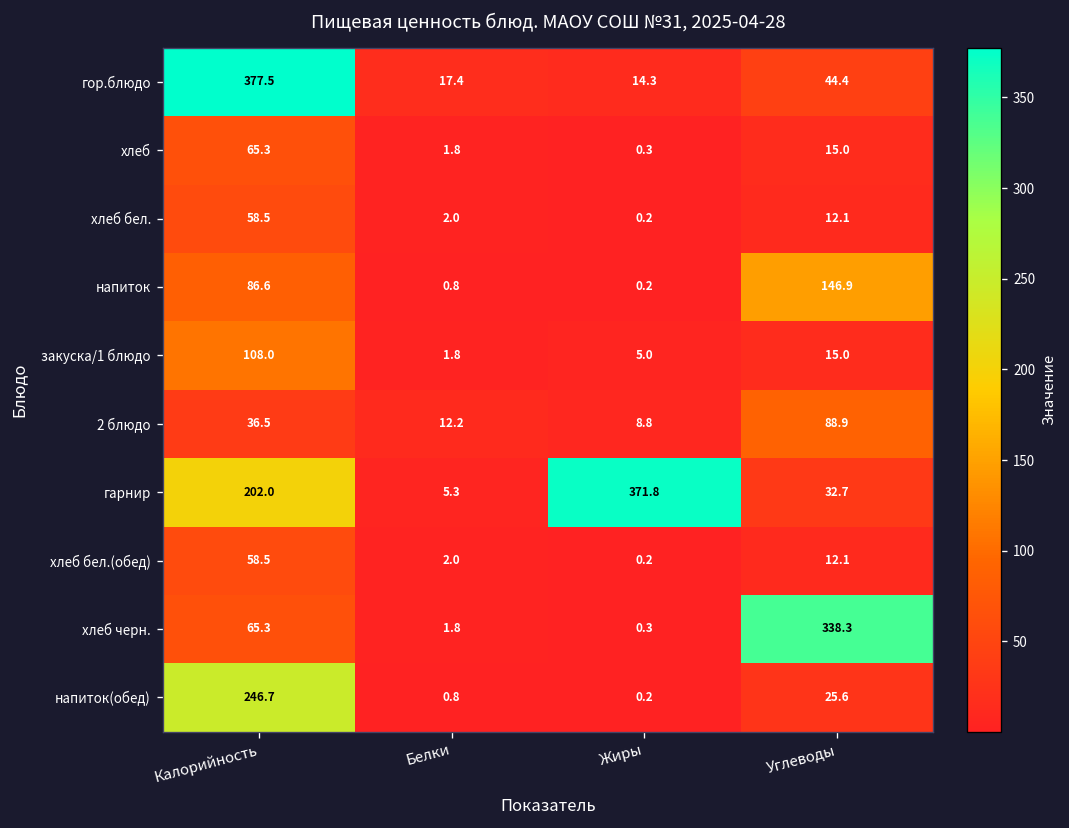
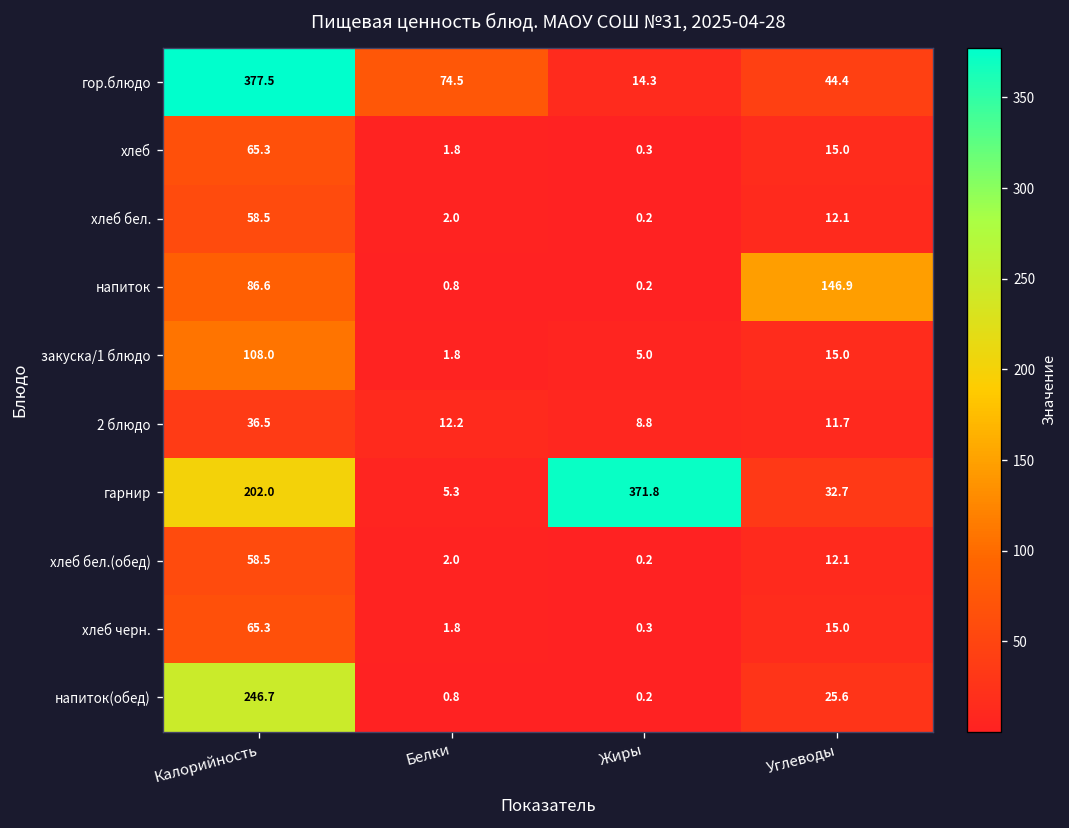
гор.блюдо, Белки: 17.4 -> 74.5
2 блюдо, Углеводы: 88.9 -> 11.7
хлеб черн., Углеводы: 338.3 -> 15.0
